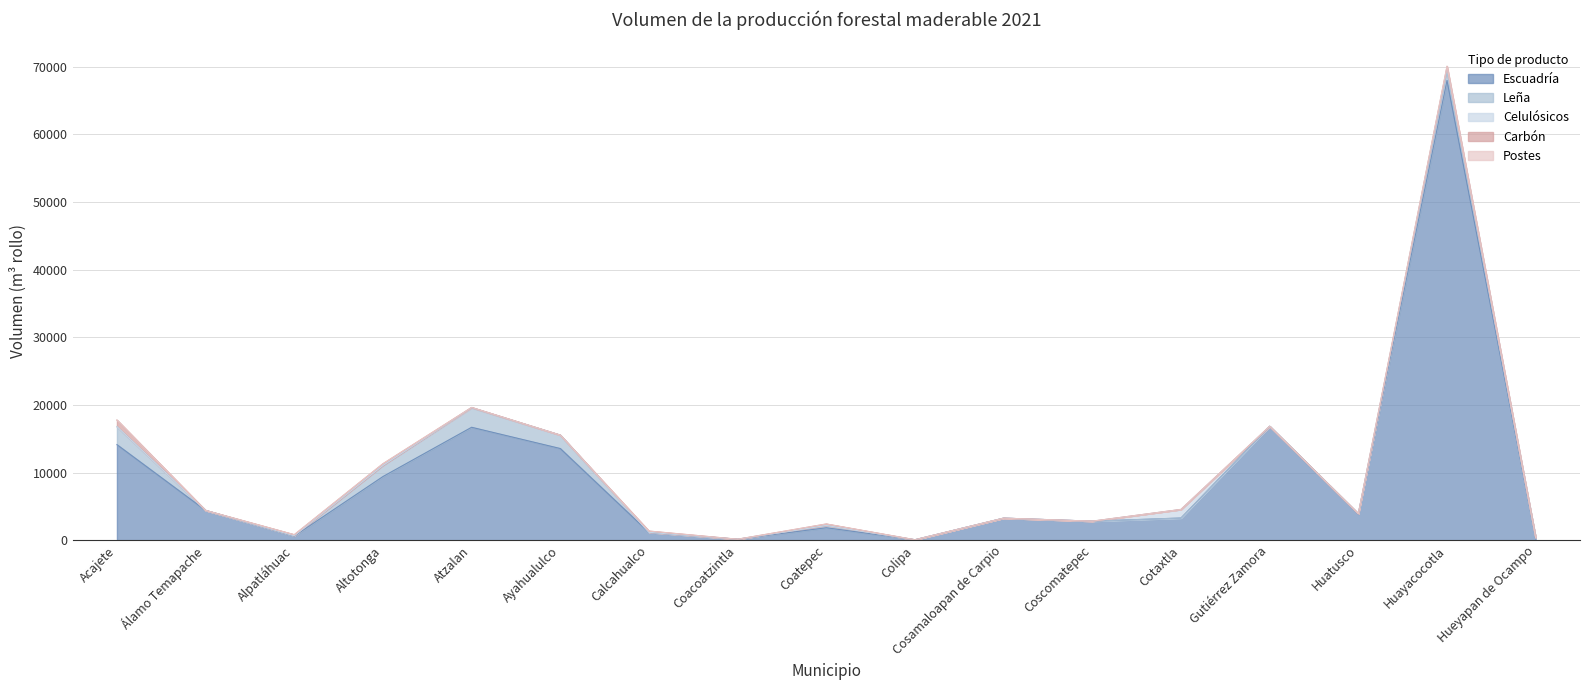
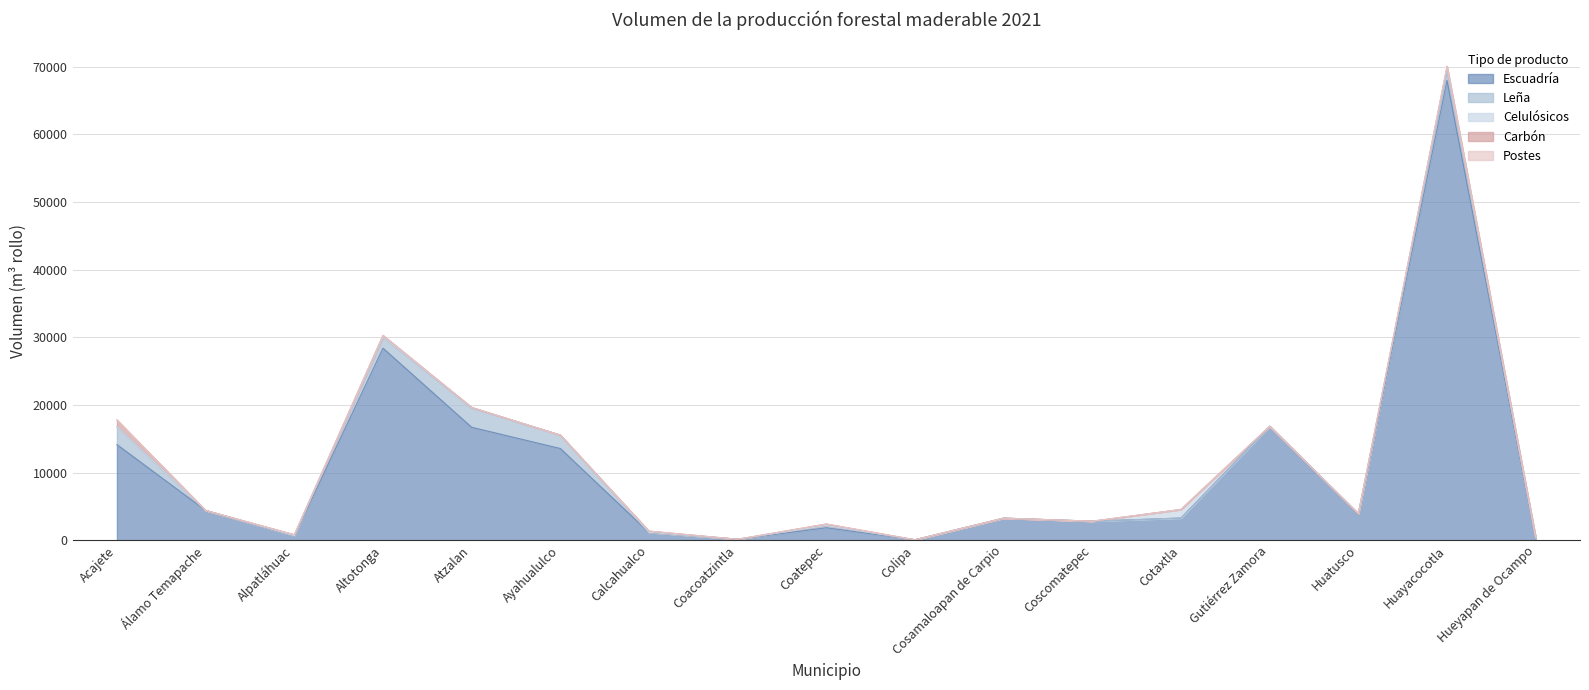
Escuadría, Altotonga: 9000 -> 28000
